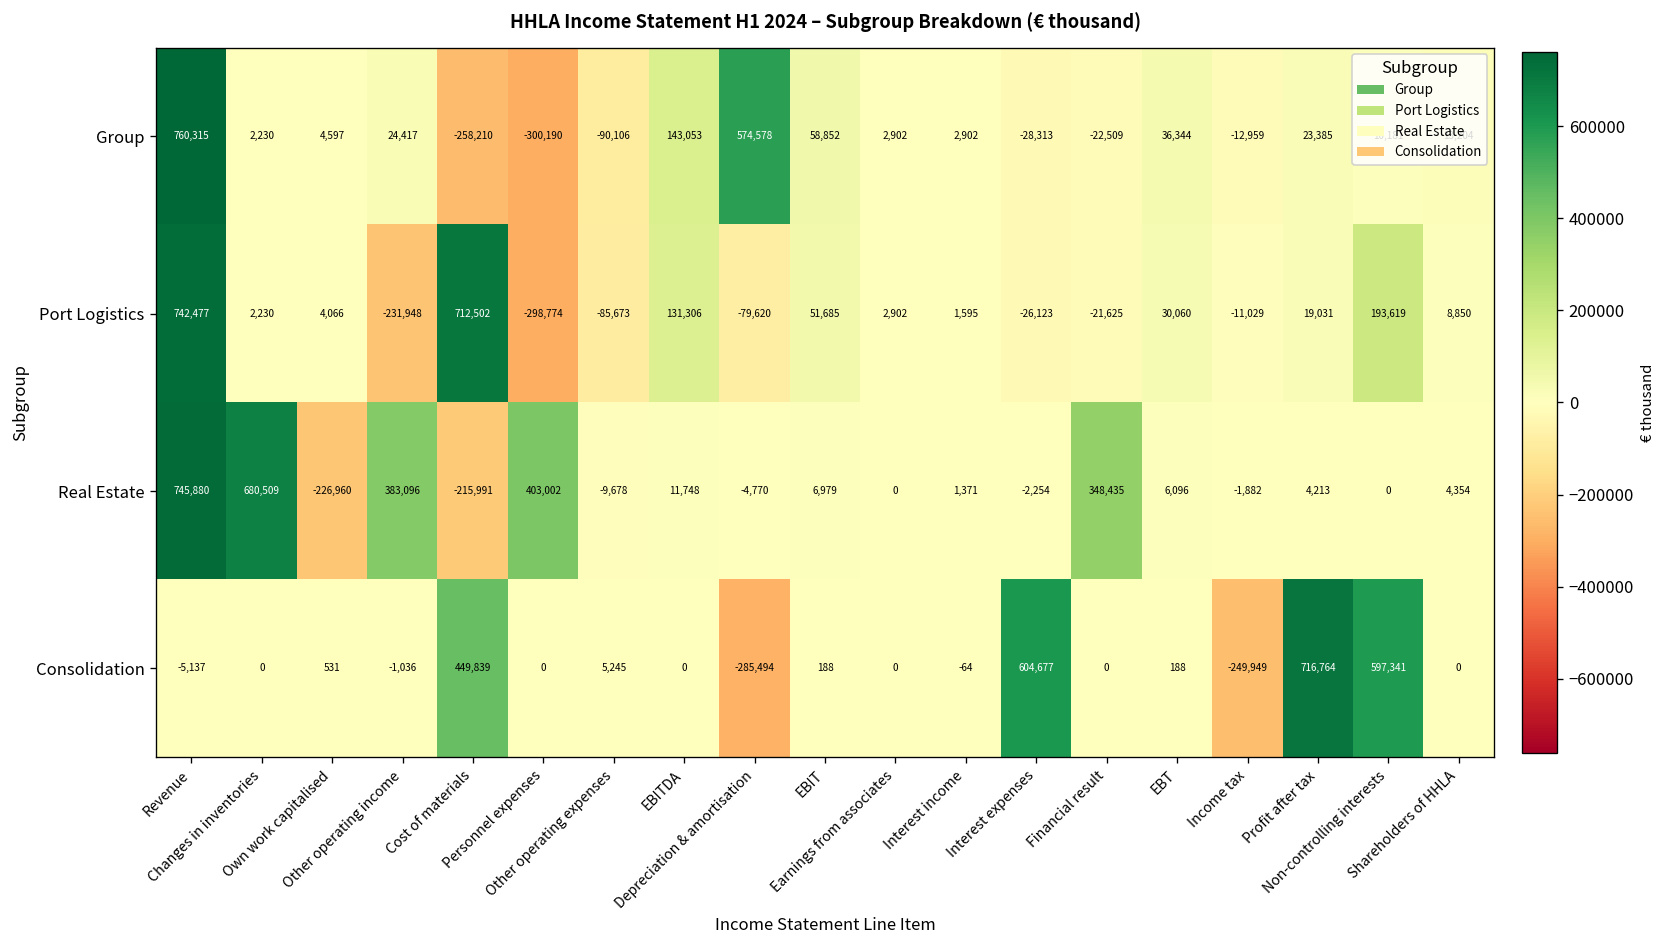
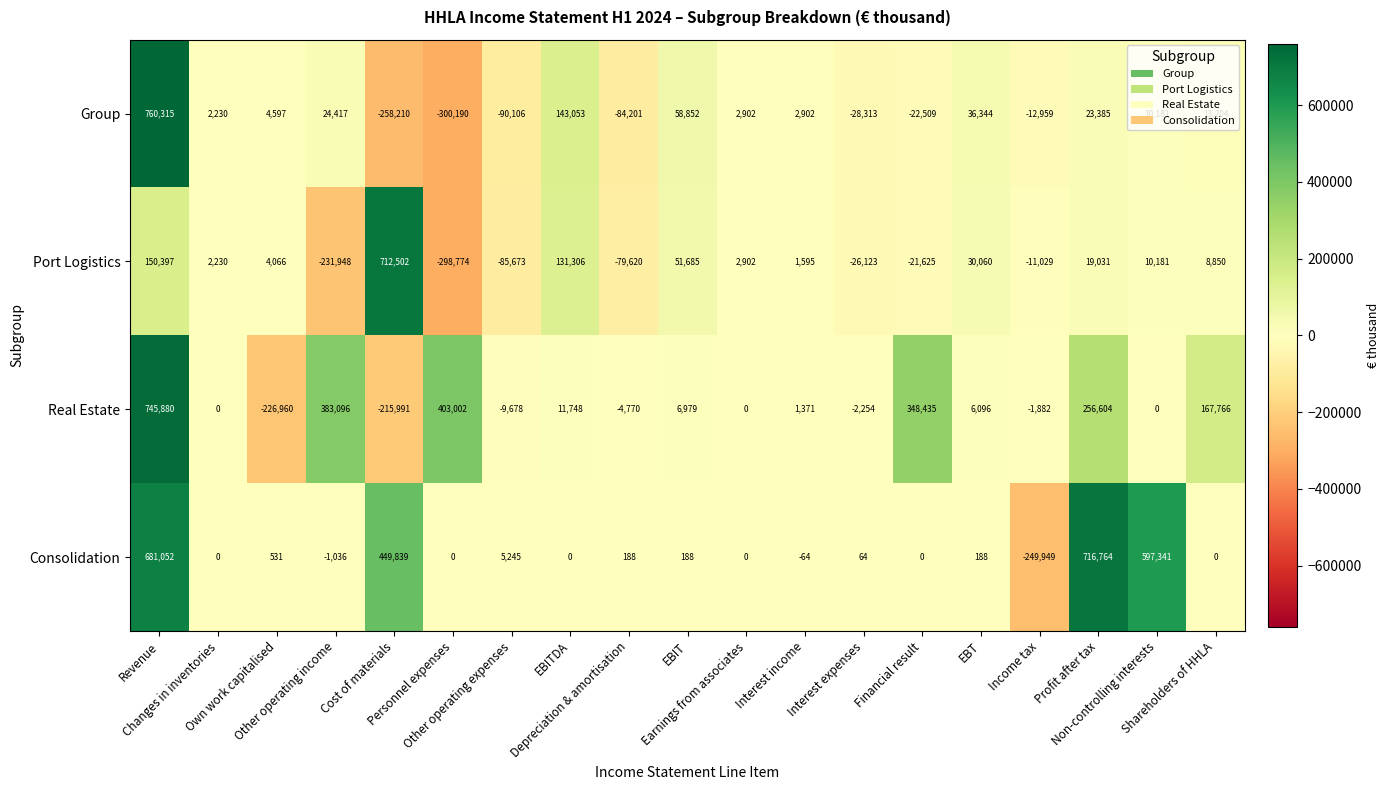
Group, Depreciation & amortisation: 574,578 -> -84,201
Port Logistics, Revenue: 742,477 -> 150,397
Port Logistics, Non-controlling interests: 193,619 -> 10,181
Real Estate, Changes in inventories: 680,509 -> 0
Real Estate, Profit after tax: 4,213 -> 256,604
Real Estate, Shareholders of HHLA: 4,354 -> 167,766
Consolidation, Revenue: -5,137 -> 681,052
Consolidation, Depreciation & amortisation: -285,494 -> 188
Consolidation, Interest expenses: 604,677 -> 64
